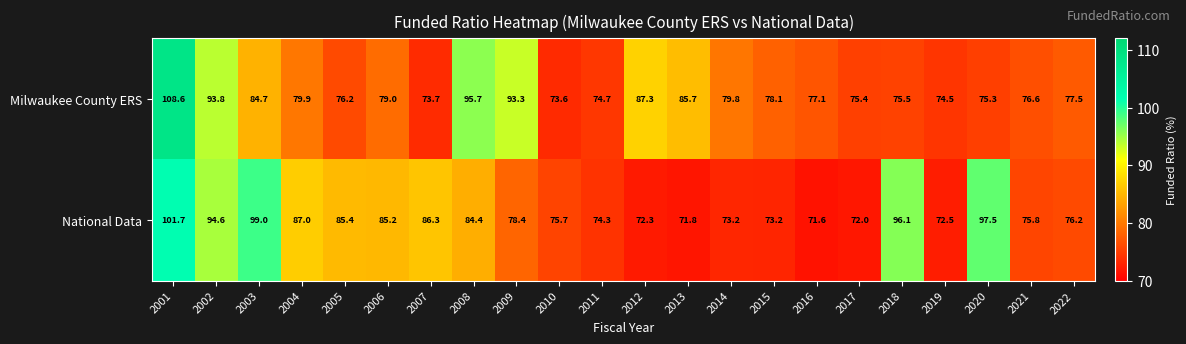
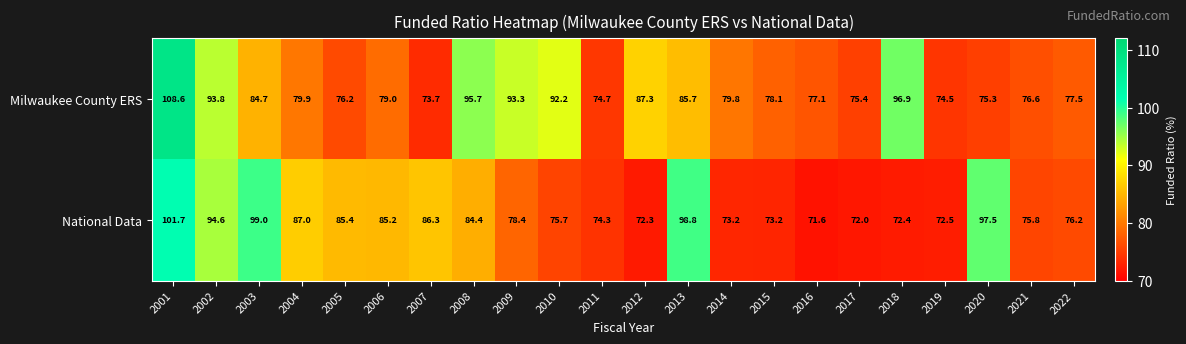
Milwaukee County ERS, 2010: 73.6 -> 92.2
Milwaukee County ERS, 2018: 75.5 -> 96.9
National Data, 2013: 71.8 -> 98.8
National Data, 2018: 96.1 -> 72.4
